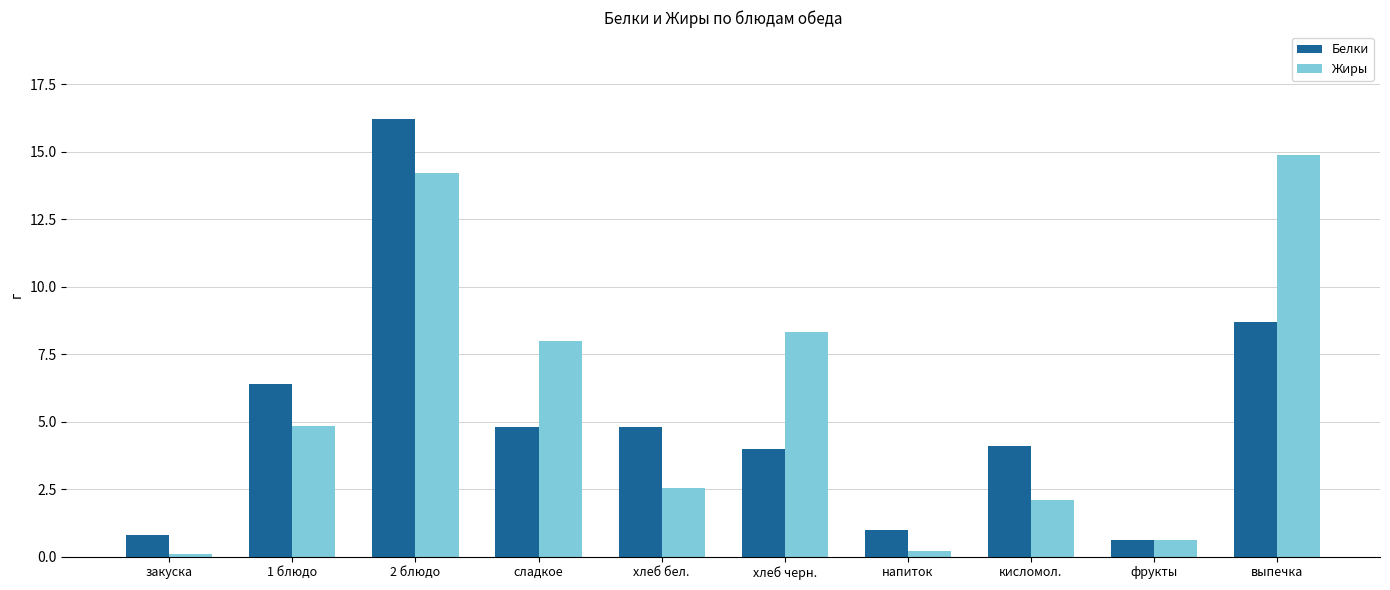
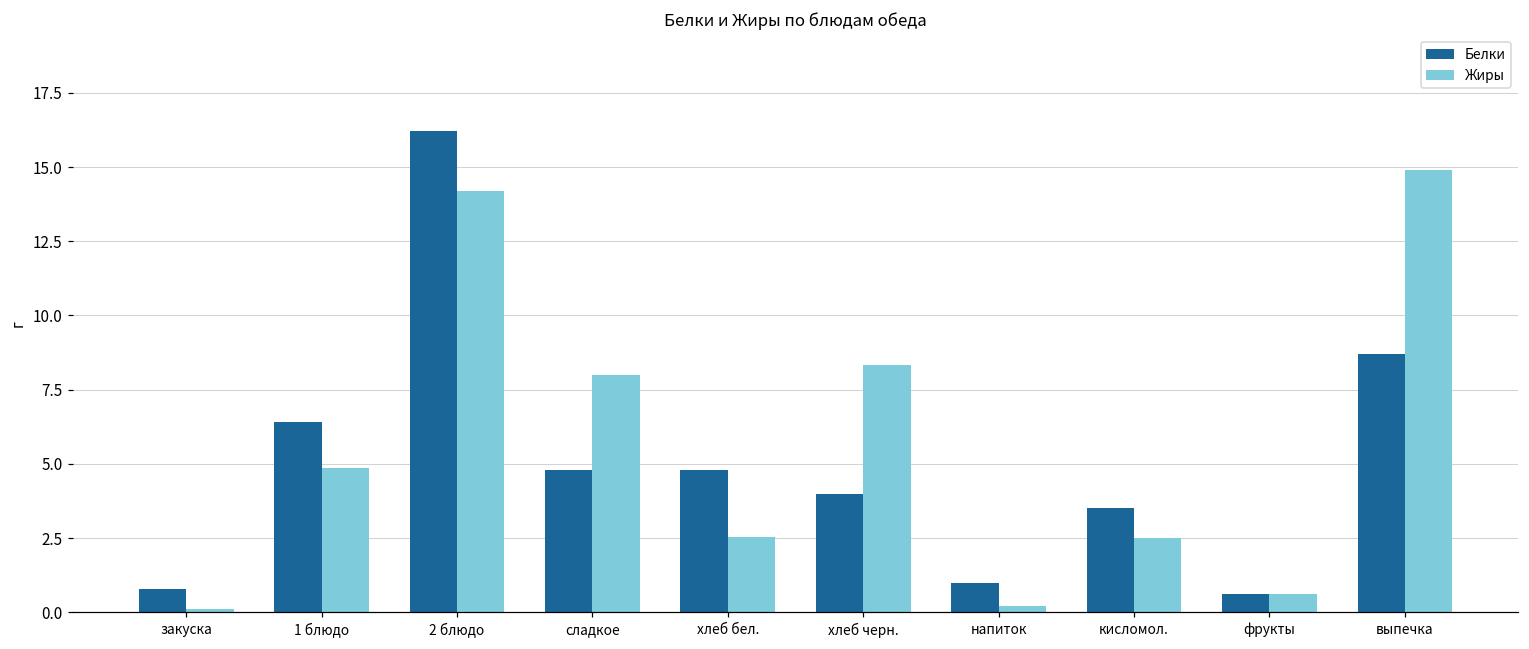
Белки, кисломол.: 4.1 -> 3.5
Жиры, кисломол.: 2.1 -> 2.5
